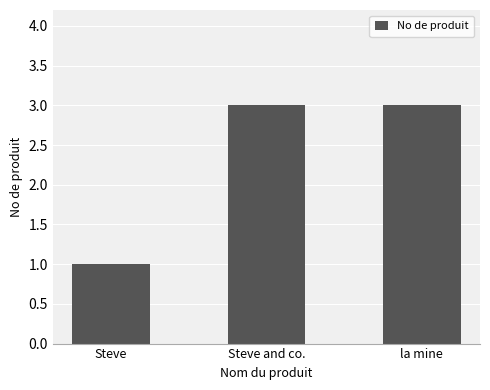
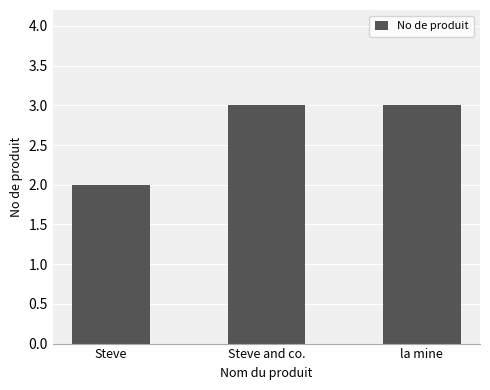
Steve: 1 -> 2
